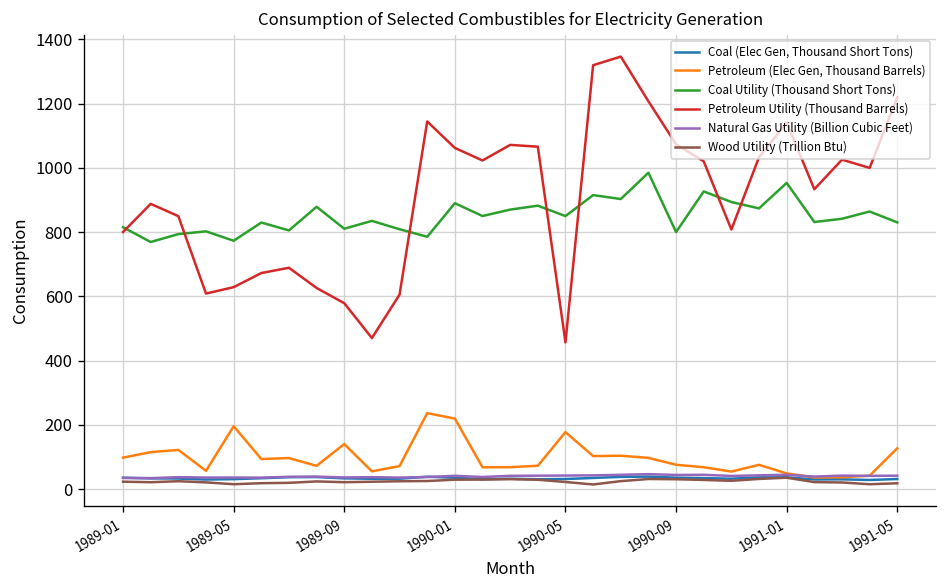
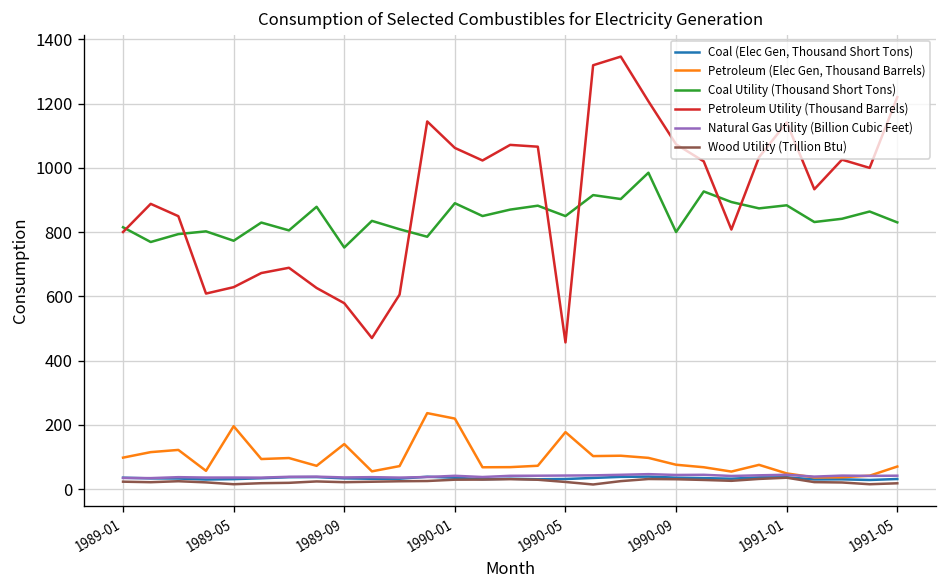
Coal Utility (Thousand Short Tons), 1989-09: 810 -> 750
Coal Utility (Thousand Short Tons), 1991-01: 950 -> 880
Petroleum (Elec Gen, Thousand Barrels), 1991-05: 130 -> 70
